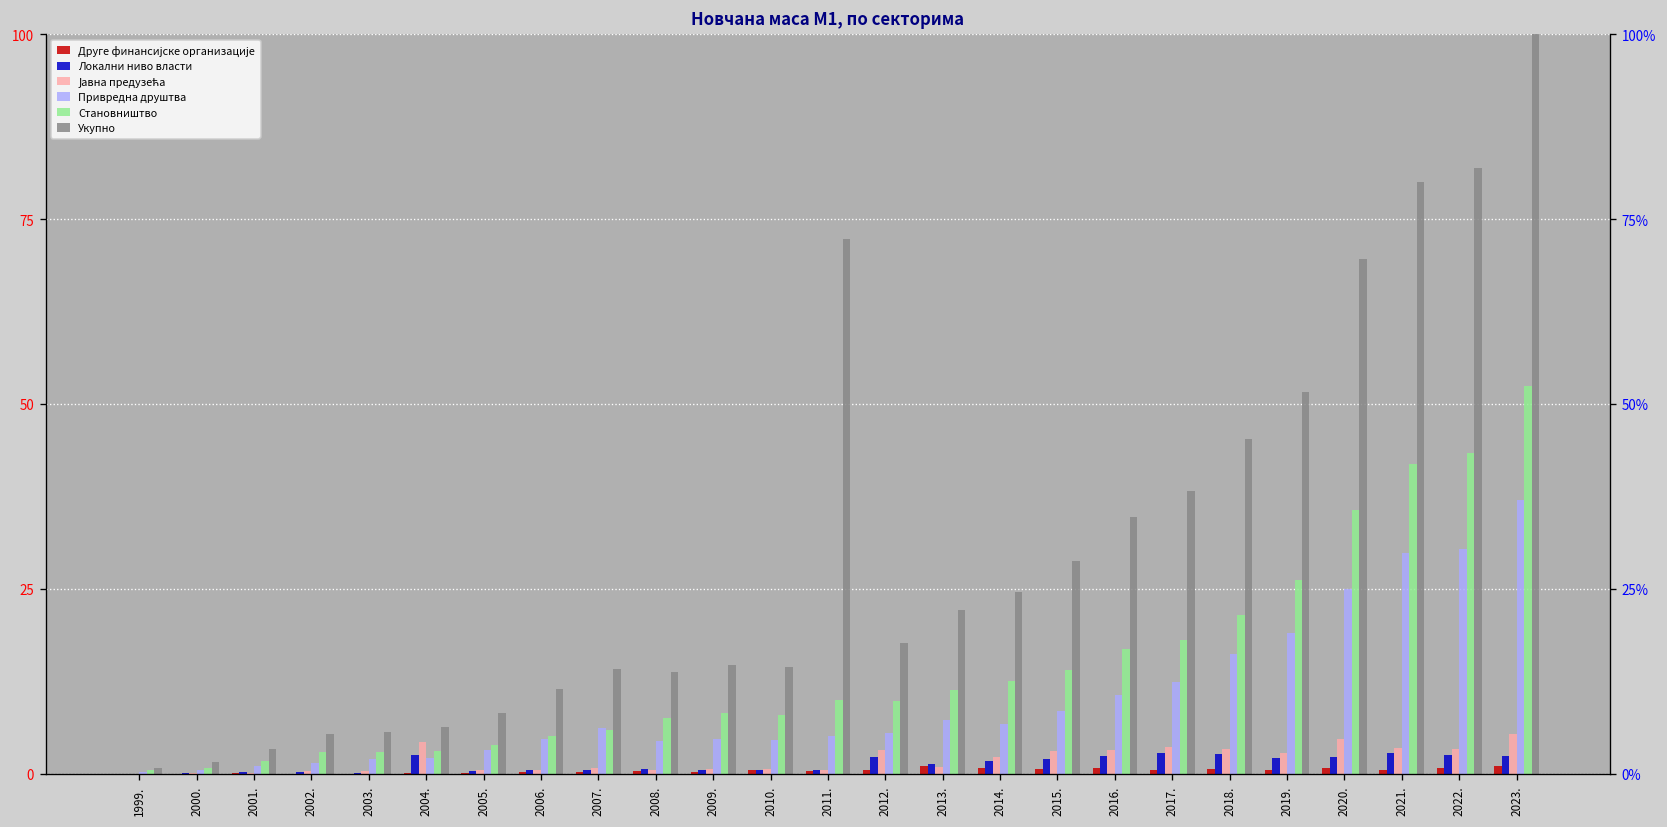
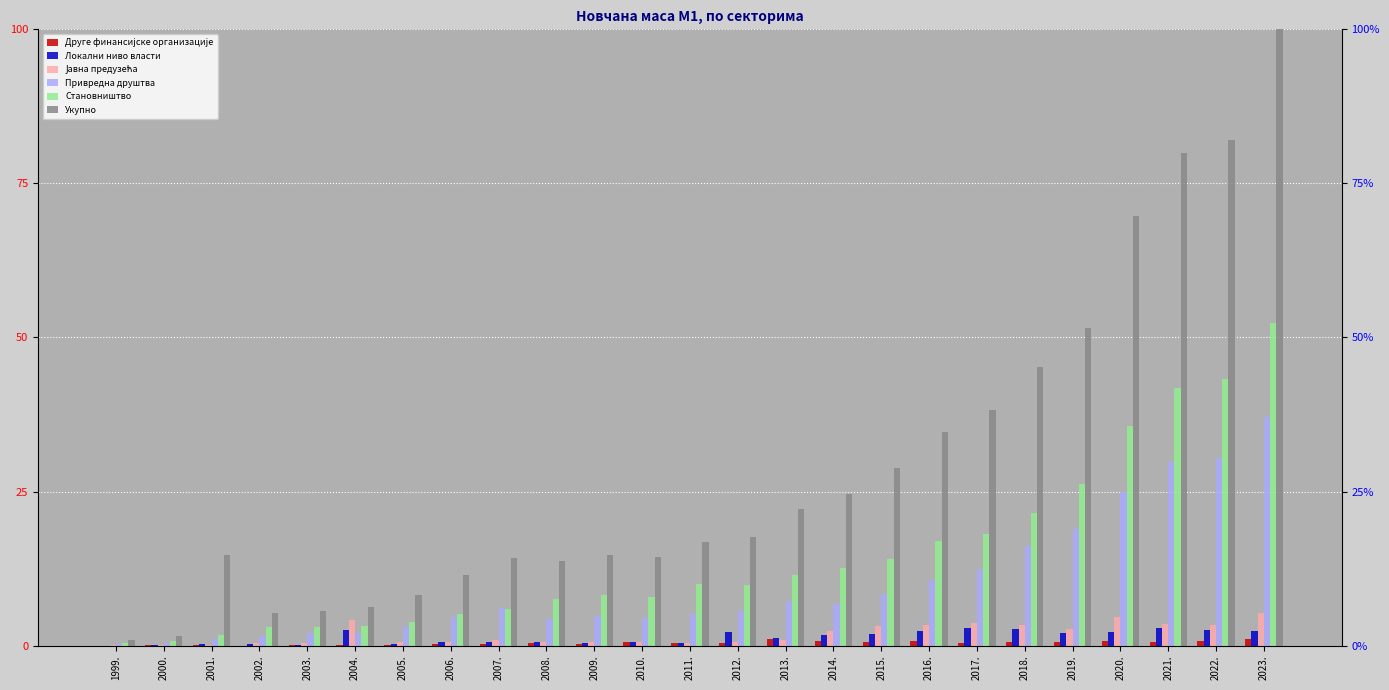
Укупно, 2001.: 3 -> 15
Укупно, 2011.: 72 -> 17
Јавна предузећа, 2012.: 3 -> 1
